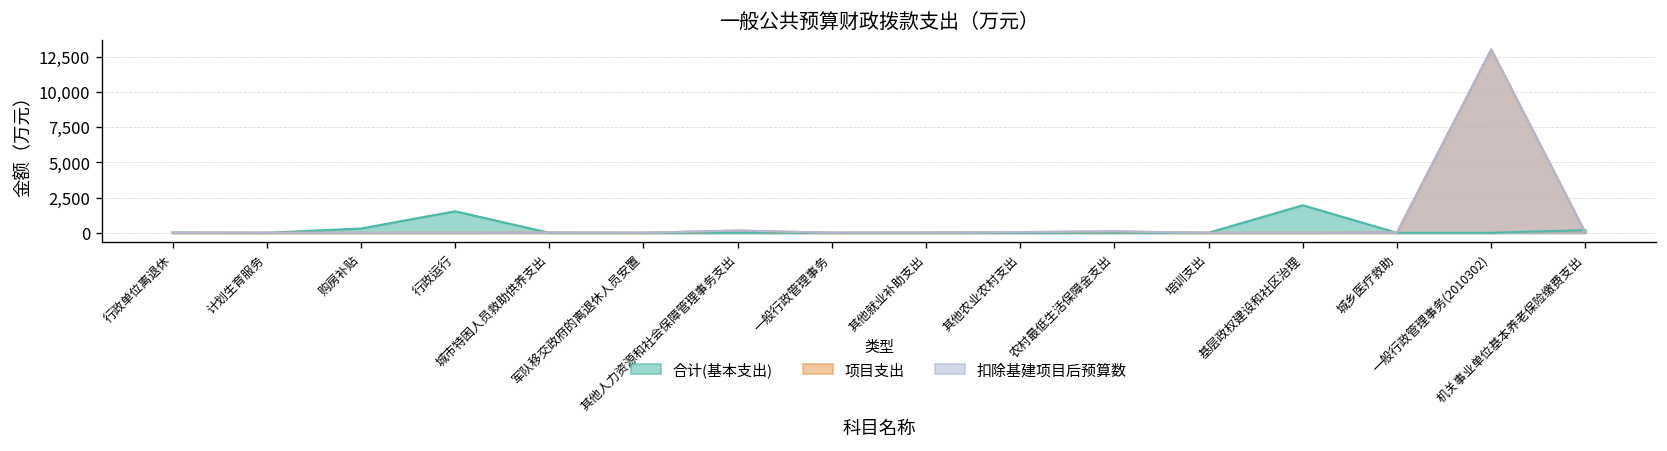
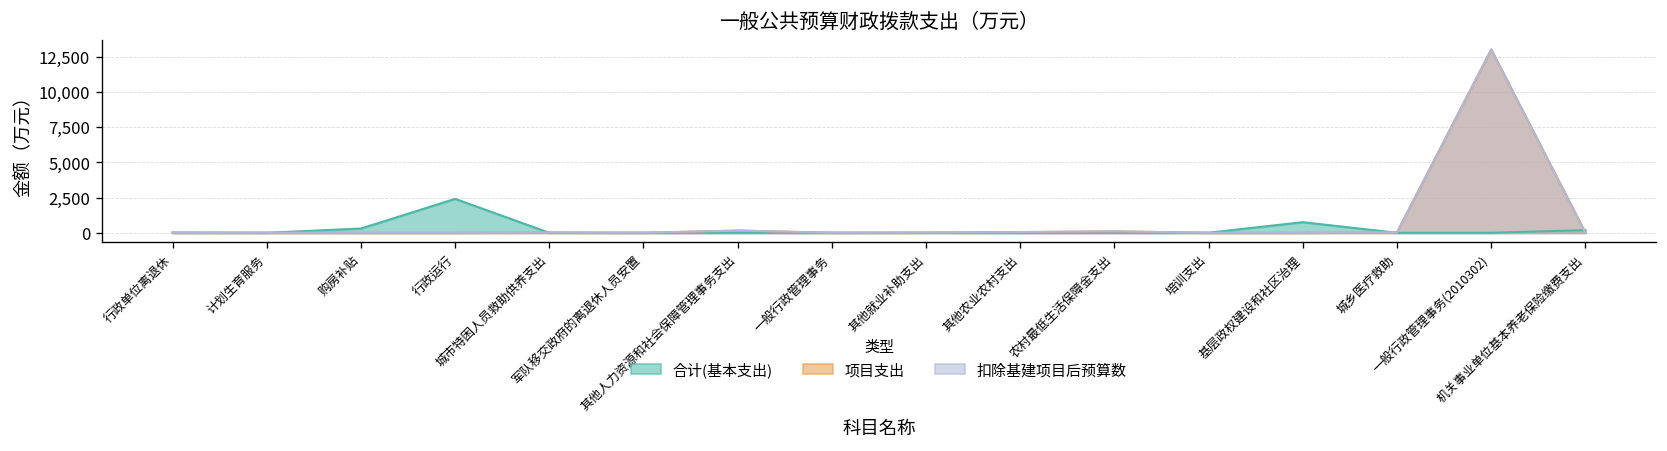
合计(基本支出), 行政运行: 1,500 -> 2,400
合计(基本支出), 基层政权建设和社区治理: 2,000 -> 800
